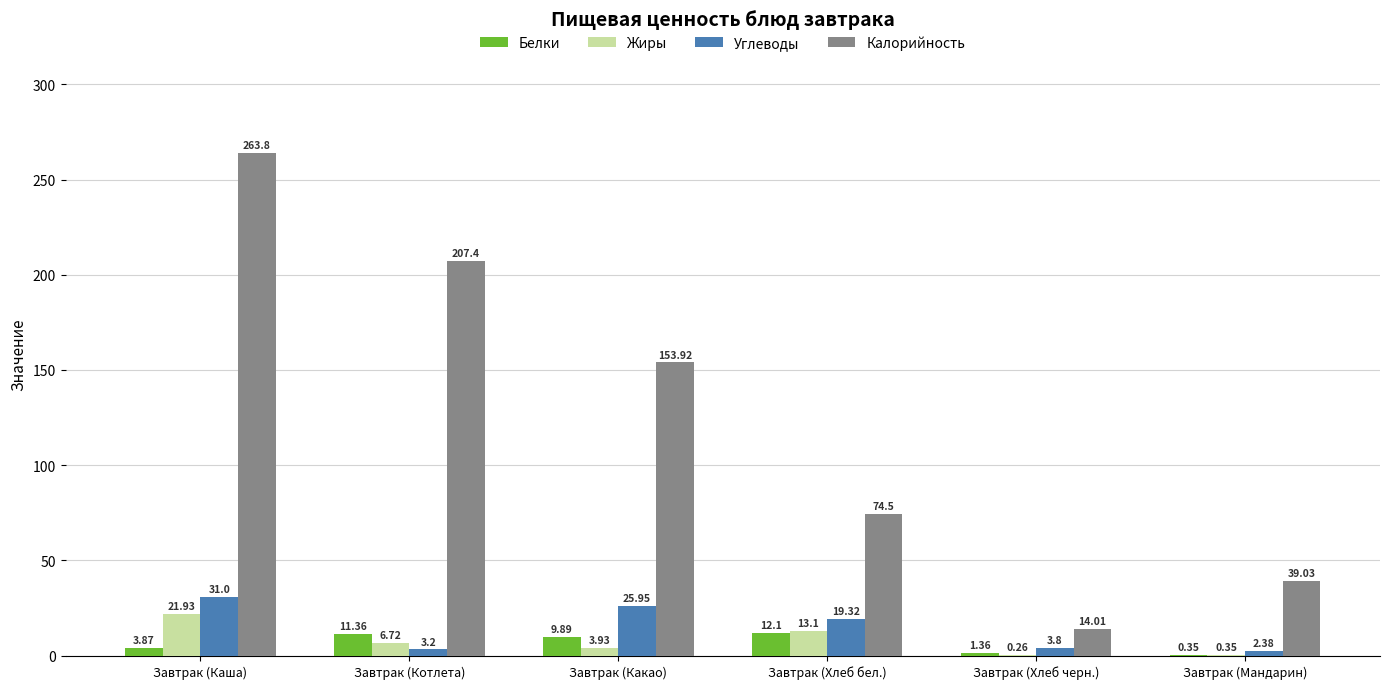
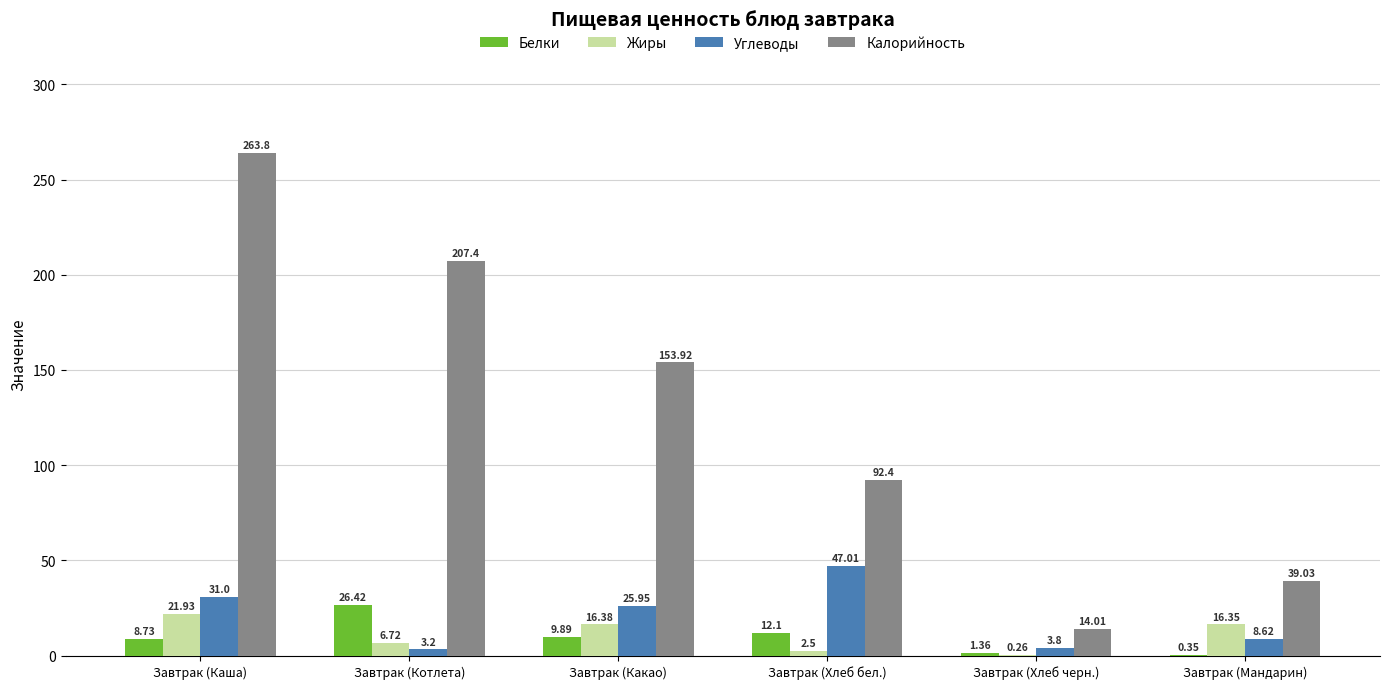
Белки, Завтрак (Каша): 3.87 -> 8.73
Белки, Завтрак (Котлета): 11.36 -> 26.42
Жиры, Завтрак (Какао): 3.93 -> 16.38
Жиры, Завтрак (Хлеб бел.): 13.1 -> 2.5
Углеводы, Завтрак (Хлеб бел.): 19.32 -> 47.01
Калорийность, Завтрак (Хлеб бел.): 74.5 -> 92.4
Жиры, Завтрак (Мандарин): 0.35 -> 16.35
Углеводы, Завтрак (Мандарин): 2.38 -> 8.62
